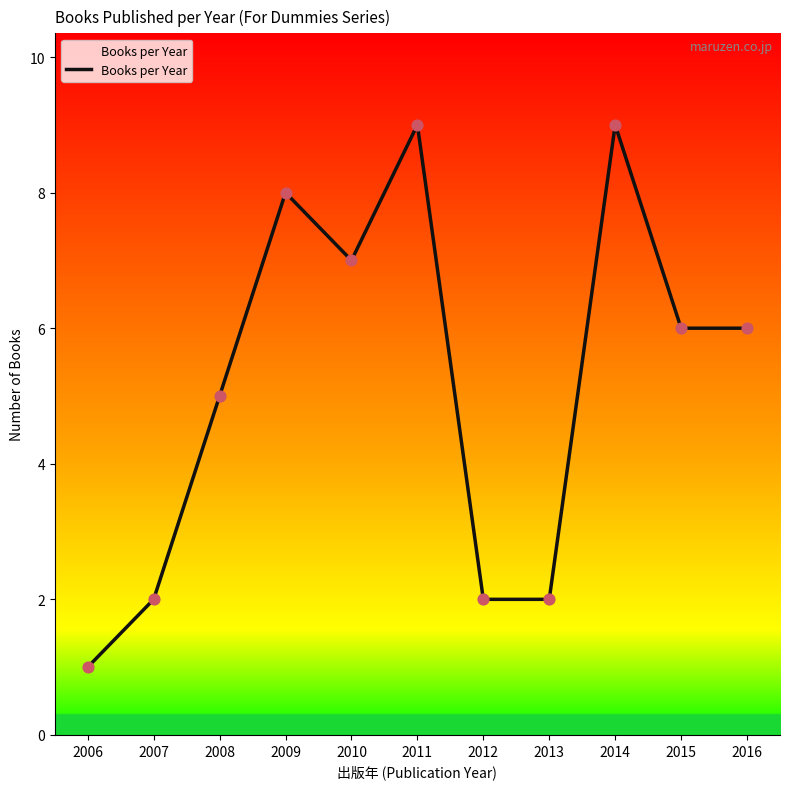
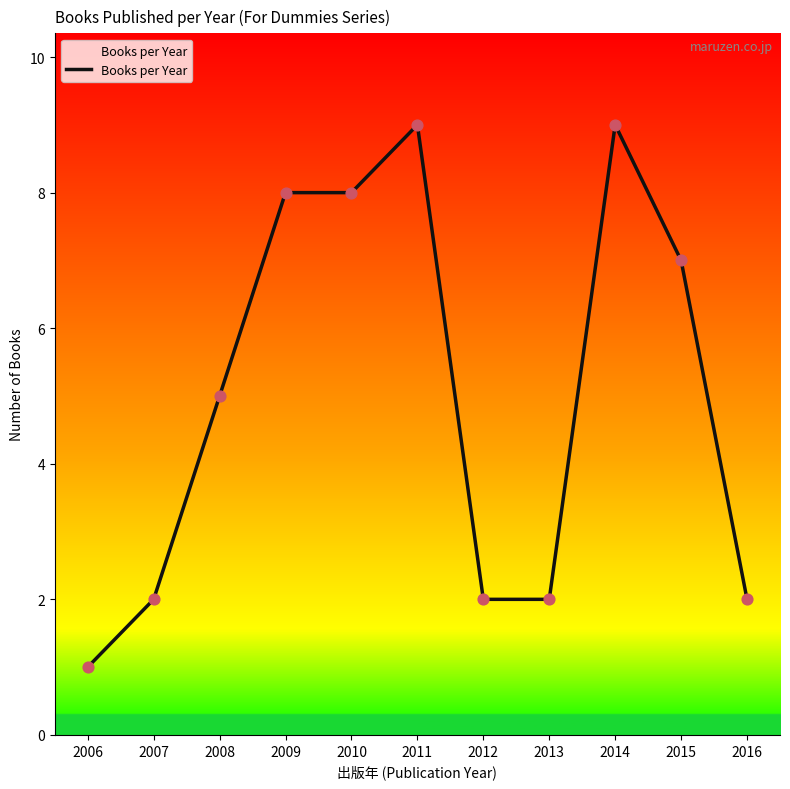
2010: 7 -> 8
2015: 6 -> 7
2016: 6 -> 2
